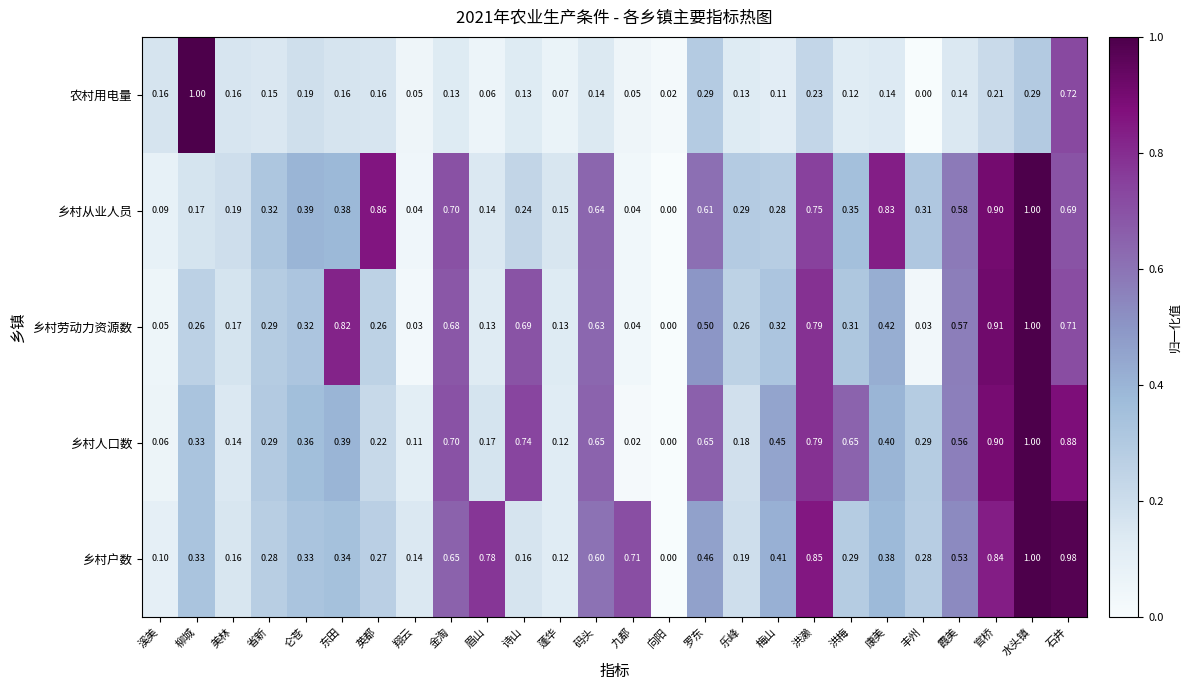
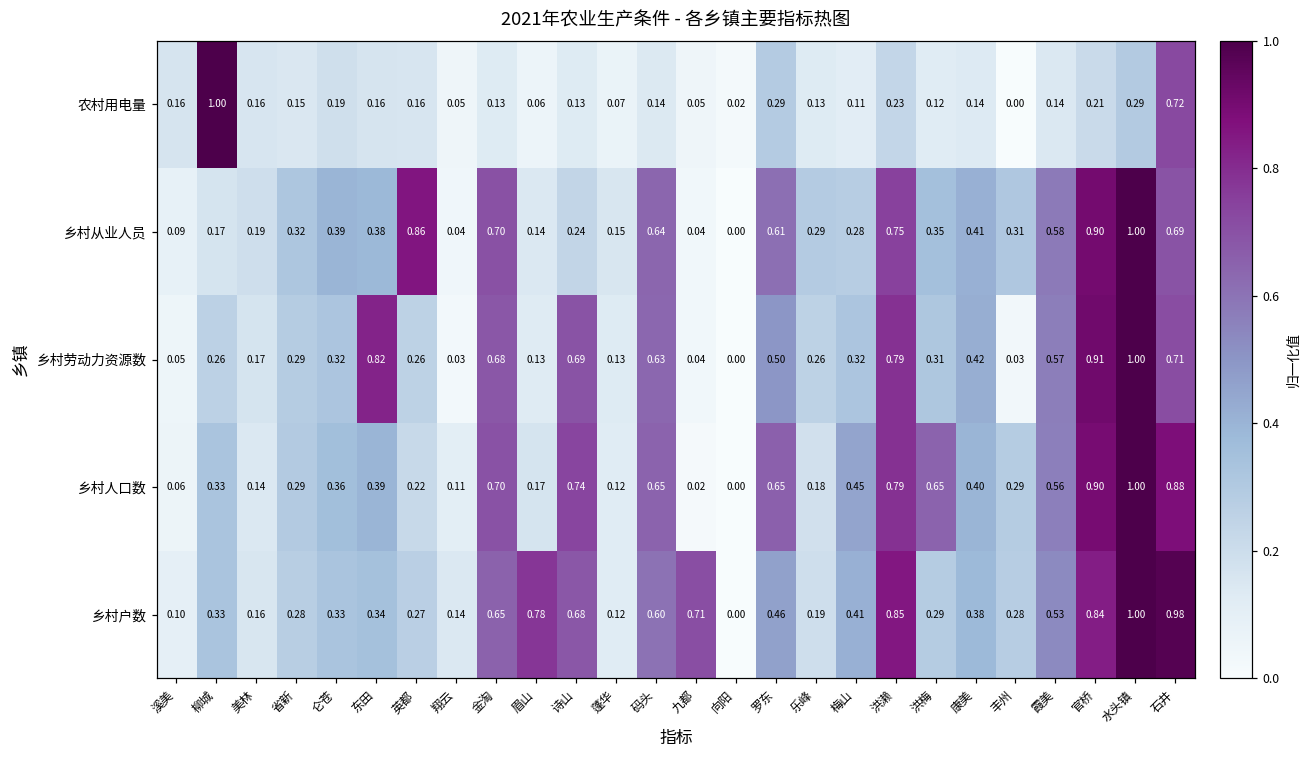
乡村从业人员, 康美: 0.83 -> 0.41
乡村户数, 诗山: 0.16 -> 0.68
